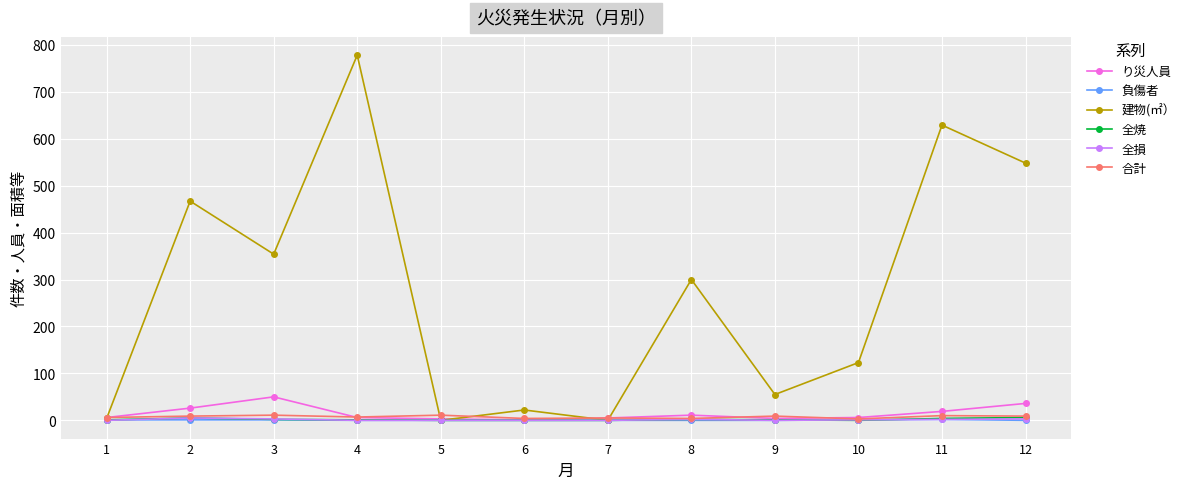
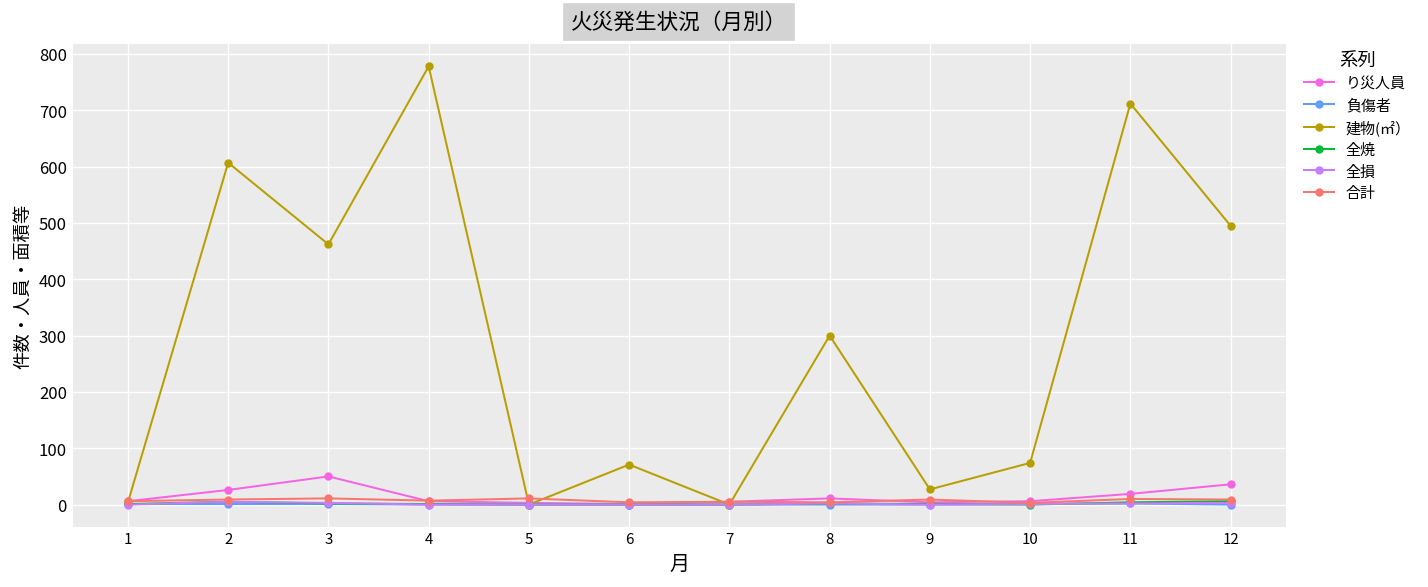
建物(㎡）, 2: 470 -> 610
建物(㎡）, 3: 350 -> 460
建物(㎡）, 6: 20 -> 70
建物(㎡）, 9: 60 -> 30
建物(㎡）, 10: 120 -> 70
建物(㎡）, 11: 630 -> 710
建物(㎡）, 12: 550 -> 500
